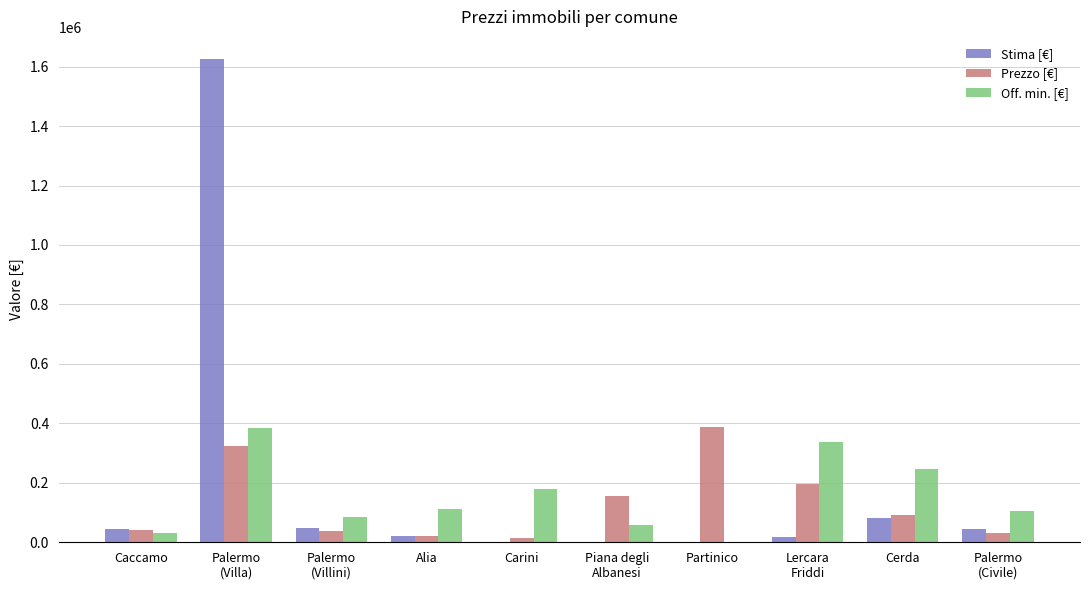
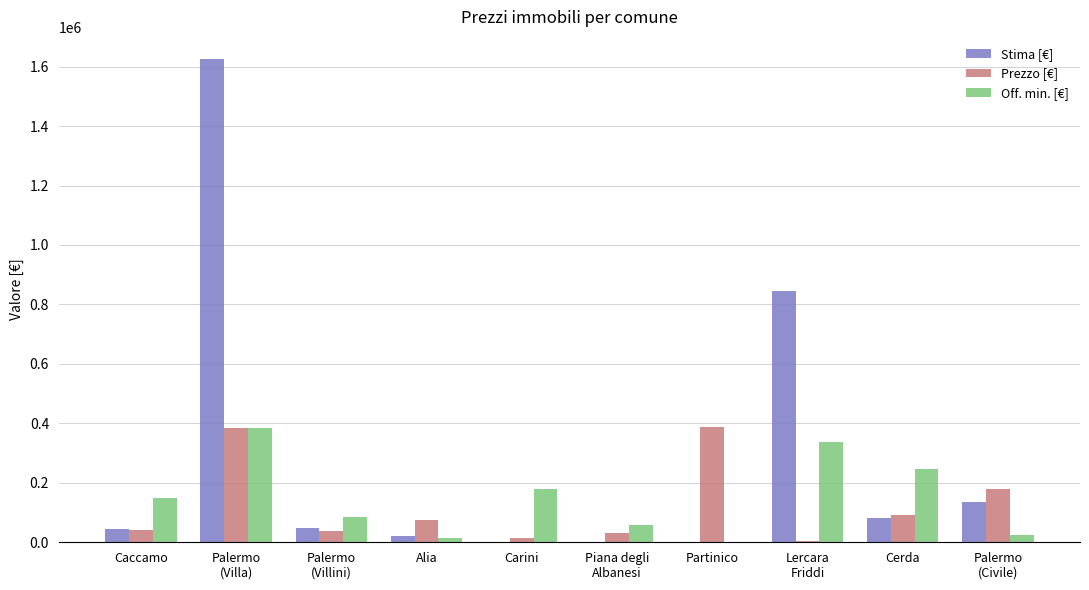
Off. min. [€], Caccamo: 30000 -> 150000
Prezzo [€], Palermo (Villa): 320000 -> 390000
Prezzo [€], Alia: 20000 -> 80000
Off. min. [€], Alia: 110000 -> 20000
Prezzo [€], Piana degli Albanesi: 160000 -> 30000
Stima [€], Lercara Friddi: 20000 -> 840000
Prezzo [€], Lercara Friddi: 200000 -> 0
Stima [€], Palermo (Civile): 40000 -> 140000
Prezzo [€], Palermo (Civile): 30000 -> 180000
Off. min. [€], Palermo (Civile): 110000 -> 20000
